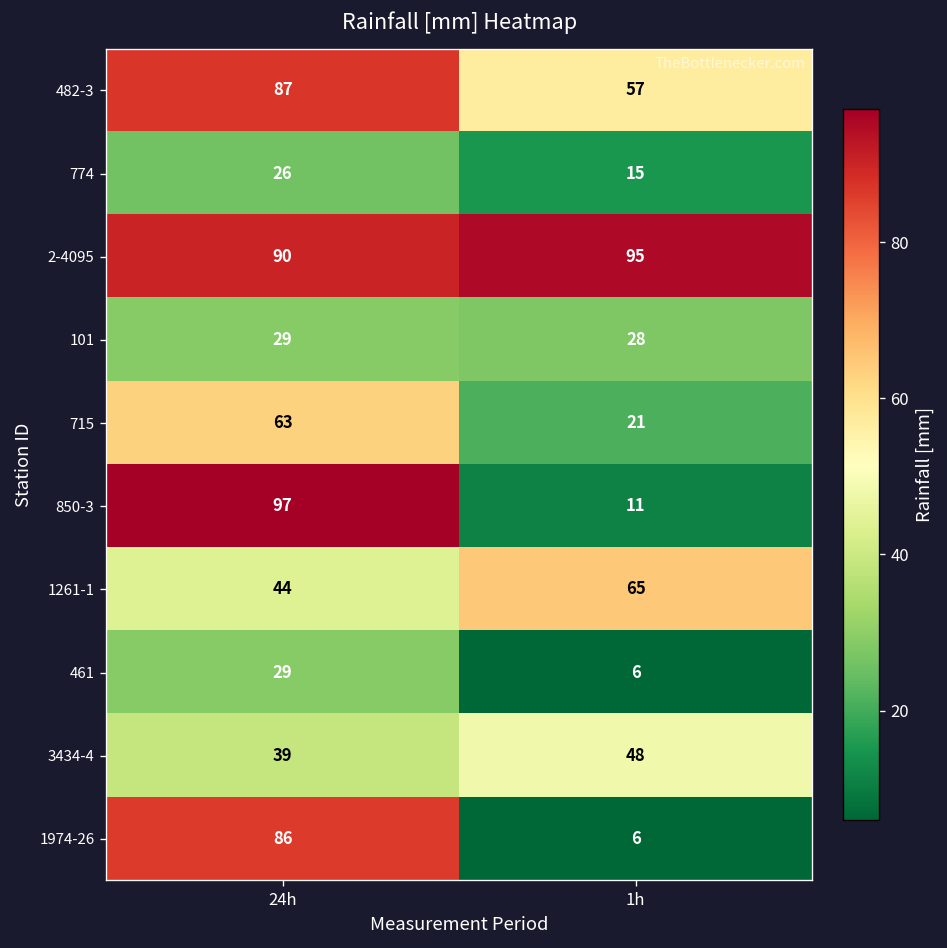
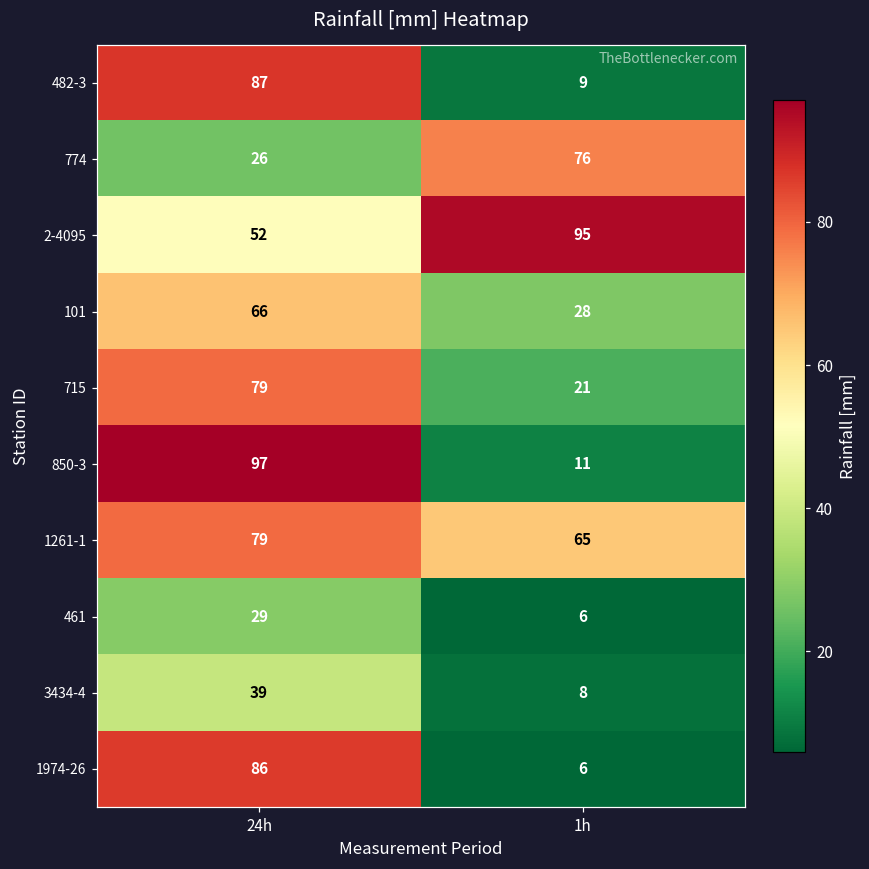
482-3, 1h: 57 -> 9
774, 1h: 15 -> 76
2-4095, 24h: 90 -> 52
101, 24h: 29 -> 66
715, 24h: 63 -> 79
1261-1, 24h: 44 -> 79
3434-4, 1h: 48 -> 8
